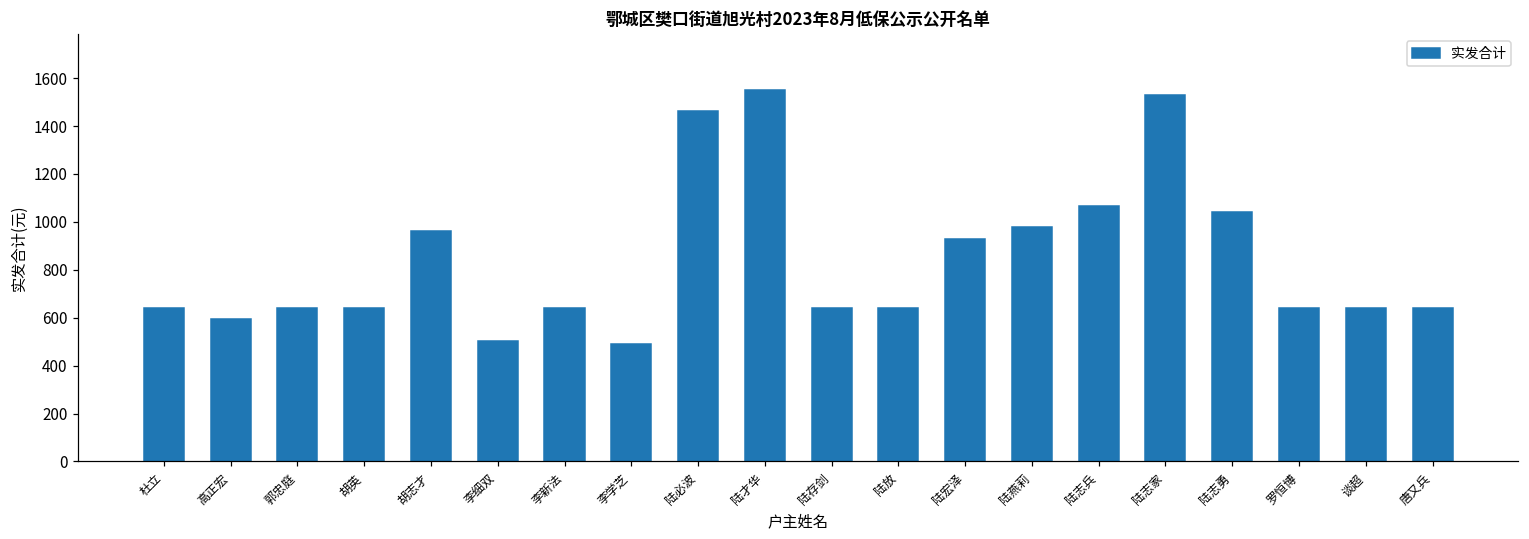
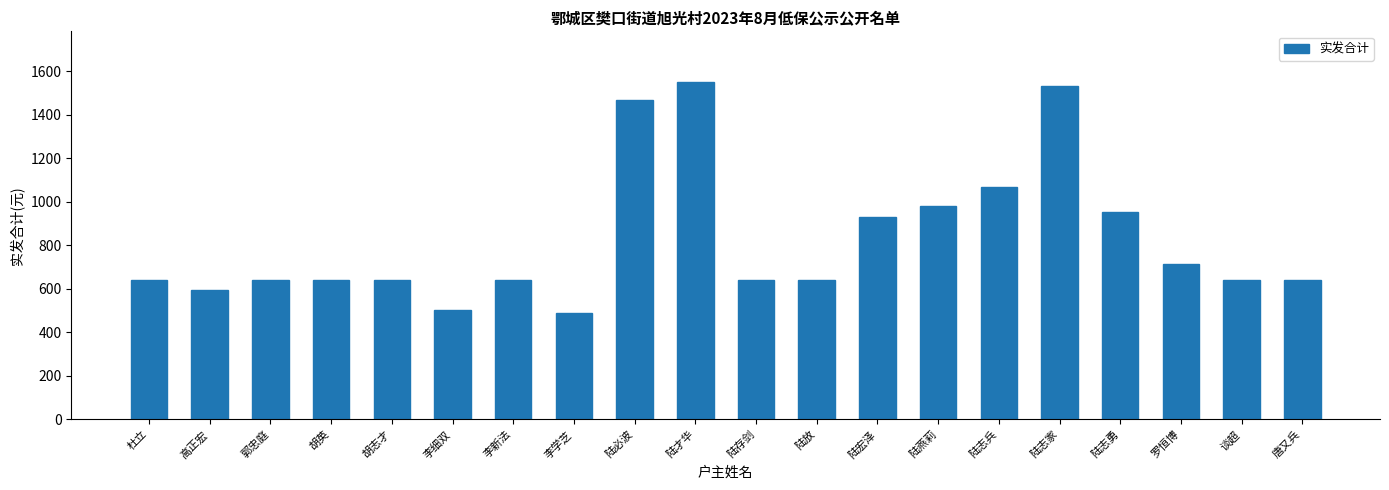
胡志才: 960 -> 640
陆志勇: 1040 -> 960
罗恒博: 640 -> 720
